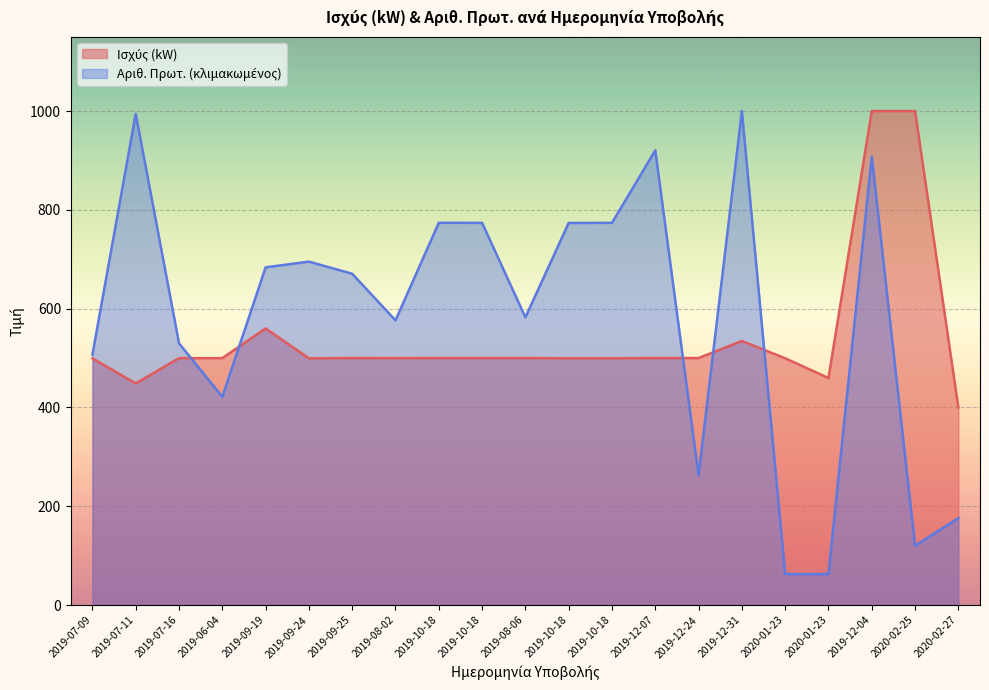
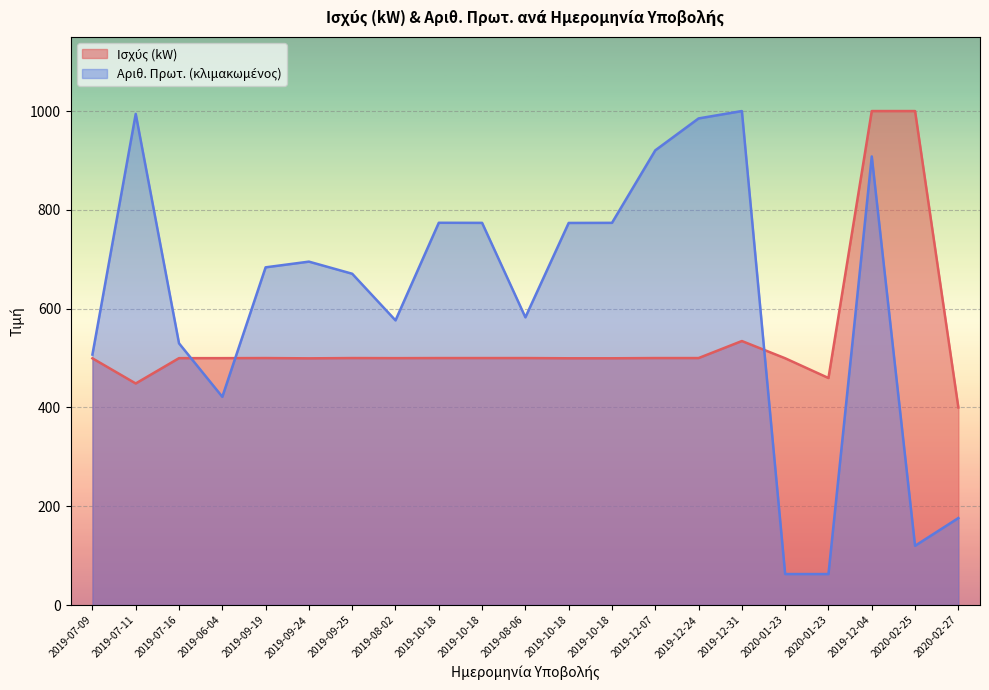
Ισχύς (kW), 2019-09-19: 560 -> 500
Αριθ. Πρωτ. (κλιμακωμένος), 2019-12-24: 260 -> 980
